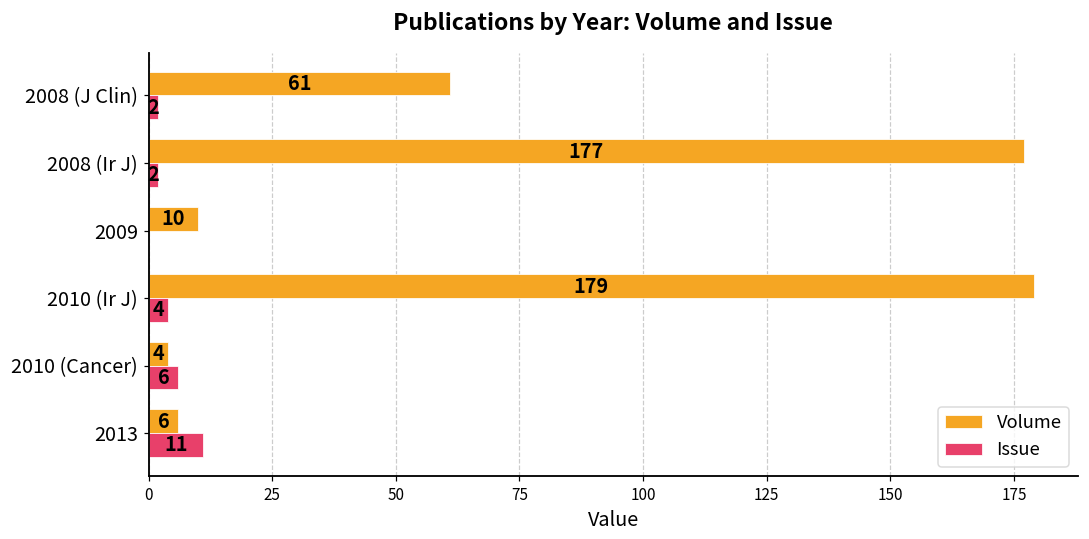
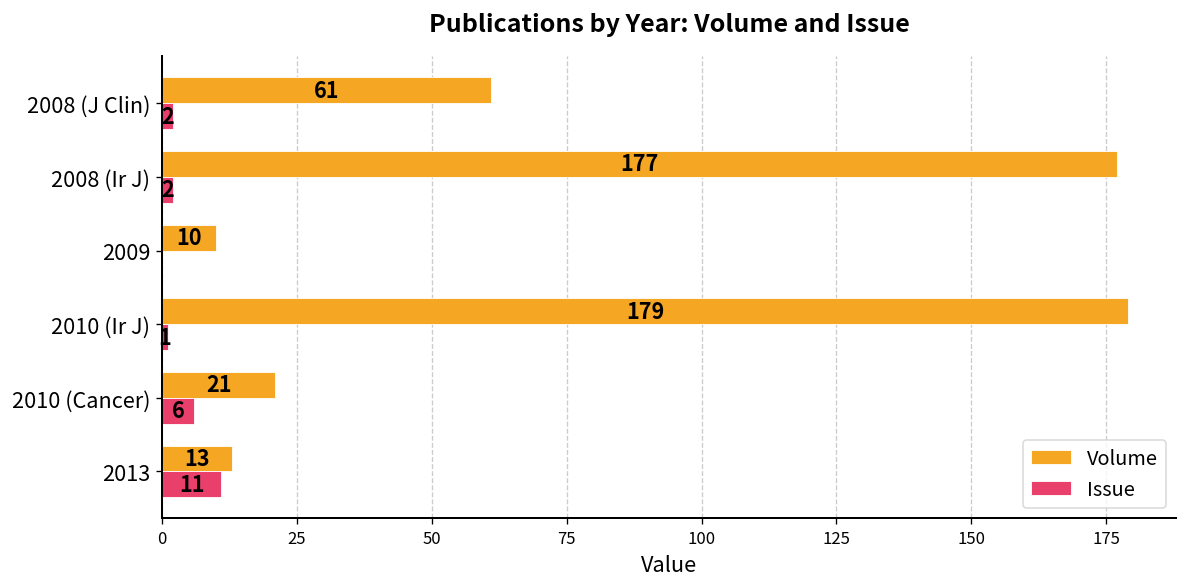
Issue, 2010 (Ir J): 4 -> 1
Volume, 2010 (Cancer): 4 -> 21
Volume, 2013: 6 -> 13
